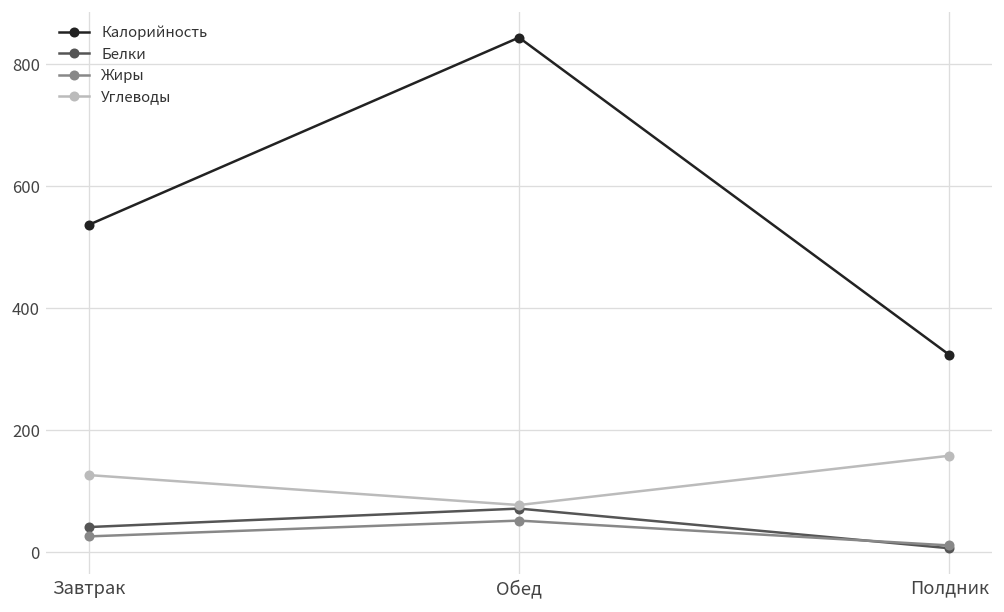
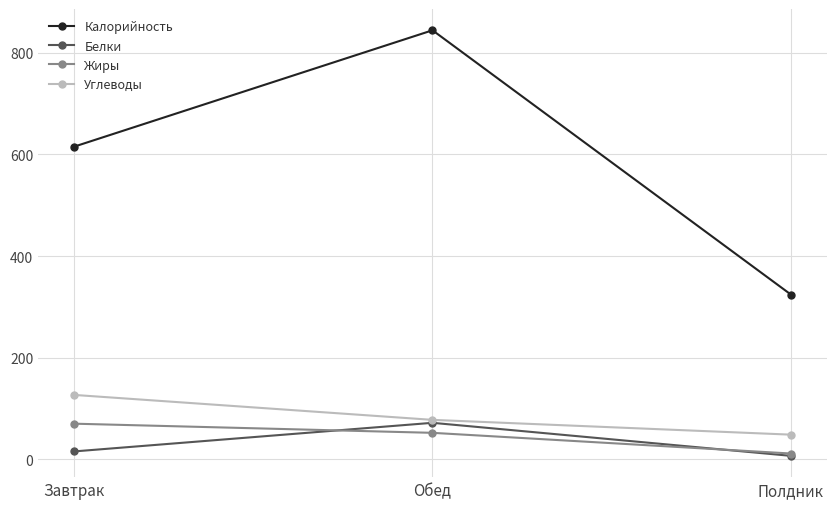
Калорийность, Завтрак: 540 -> 620
Белки, Завтрак: 40 -> 20
Жиры, Завтрак: 30 -> 70
Углеводы, Полдник: 160 -> 50
